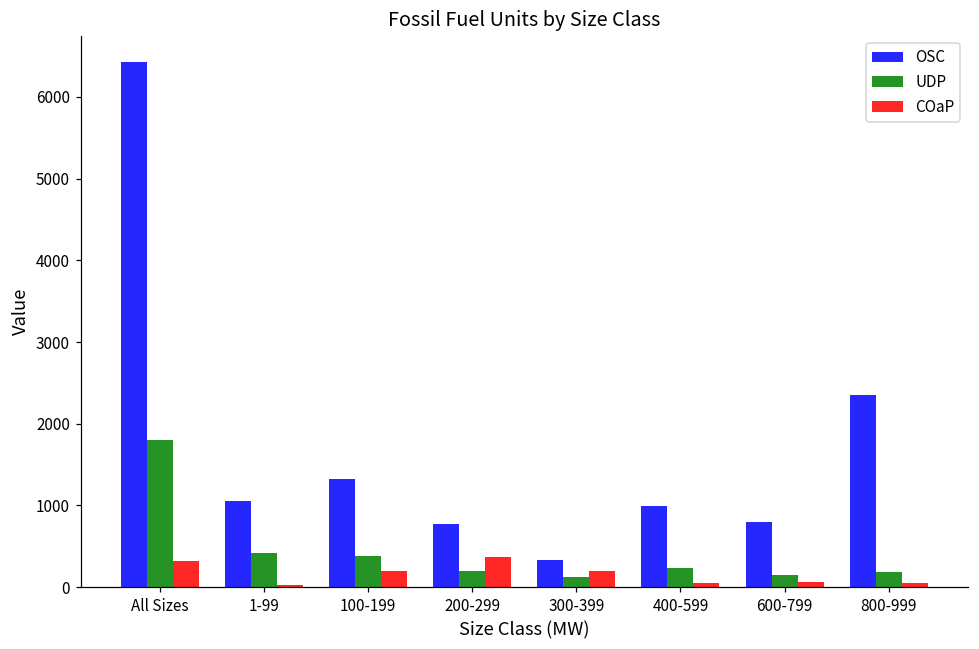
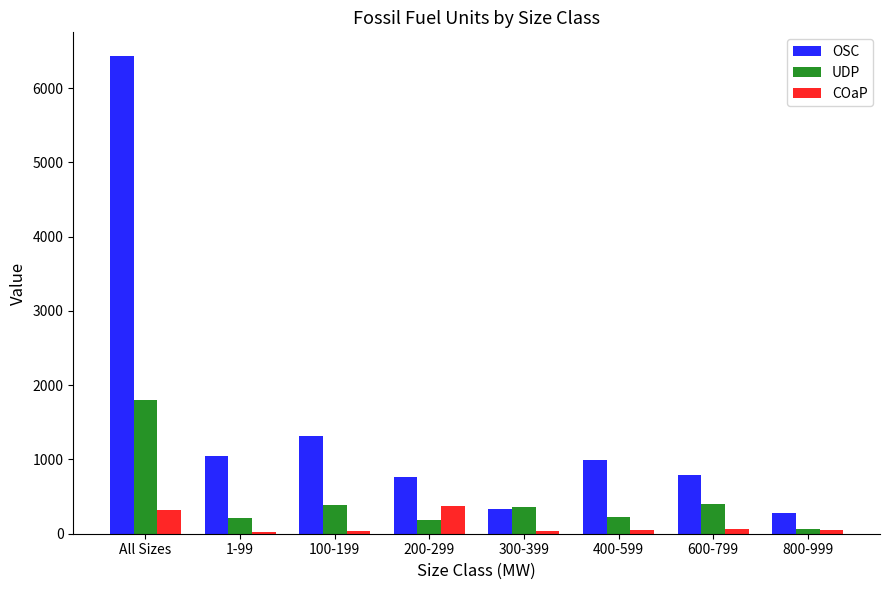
UDP, 1-99: 400 -> 200
COaP, 100-199: 200 -> 0
UDP, 300-399: 100 -> 400
COaP, 300-399: 200 -> 0
UDP, 600-799: 100 -> 400
OSC, 800-999: 2400 -> 300
UDP, 800-999: 200 -> 100
